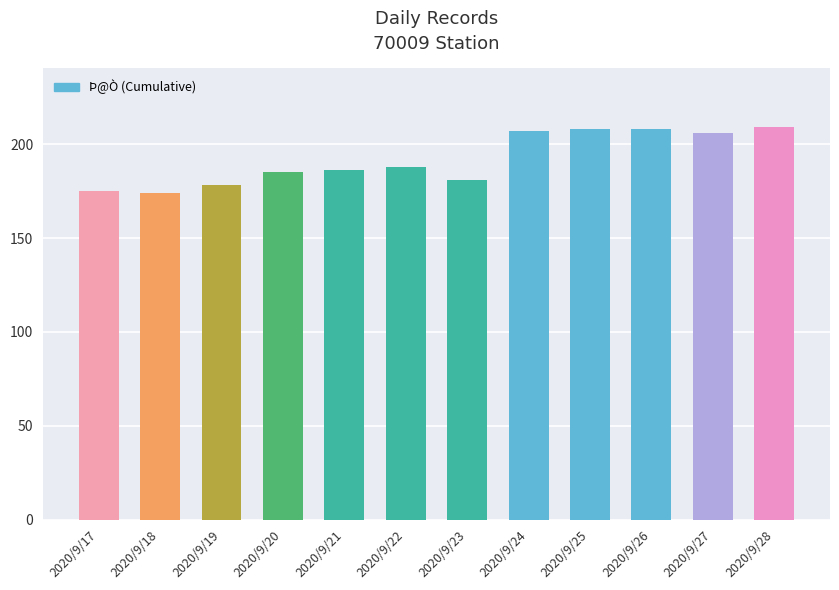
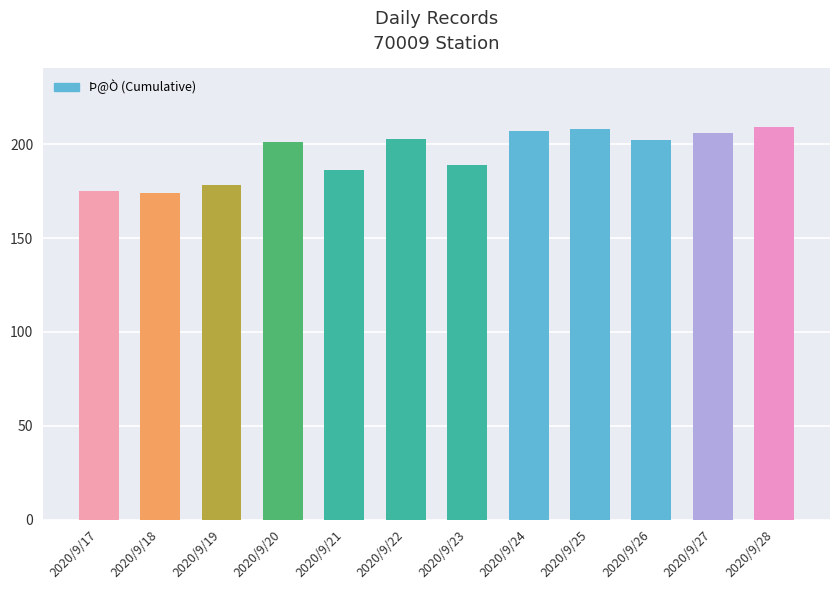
2020/9/20: 185 -> 201
2020/9/22: 188 -> 203
2020/9/23: 181 -> 189
2020/9/26: 208 -> 202
